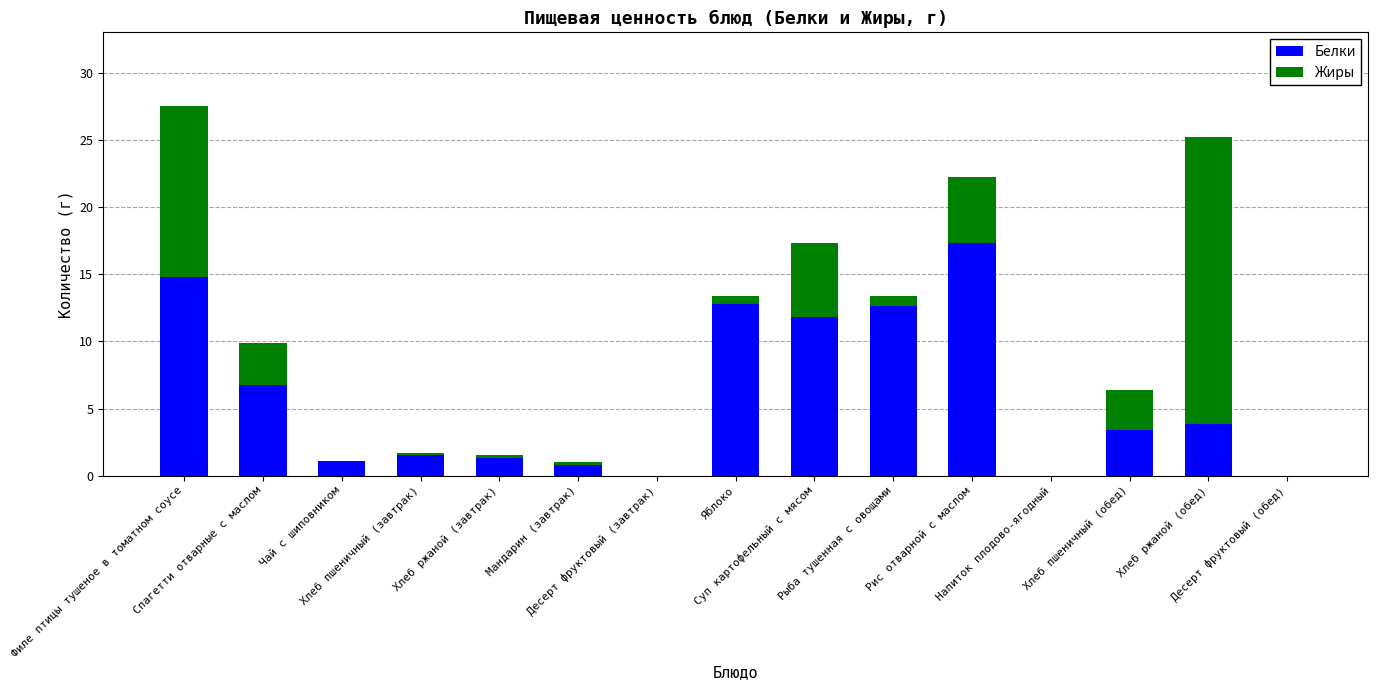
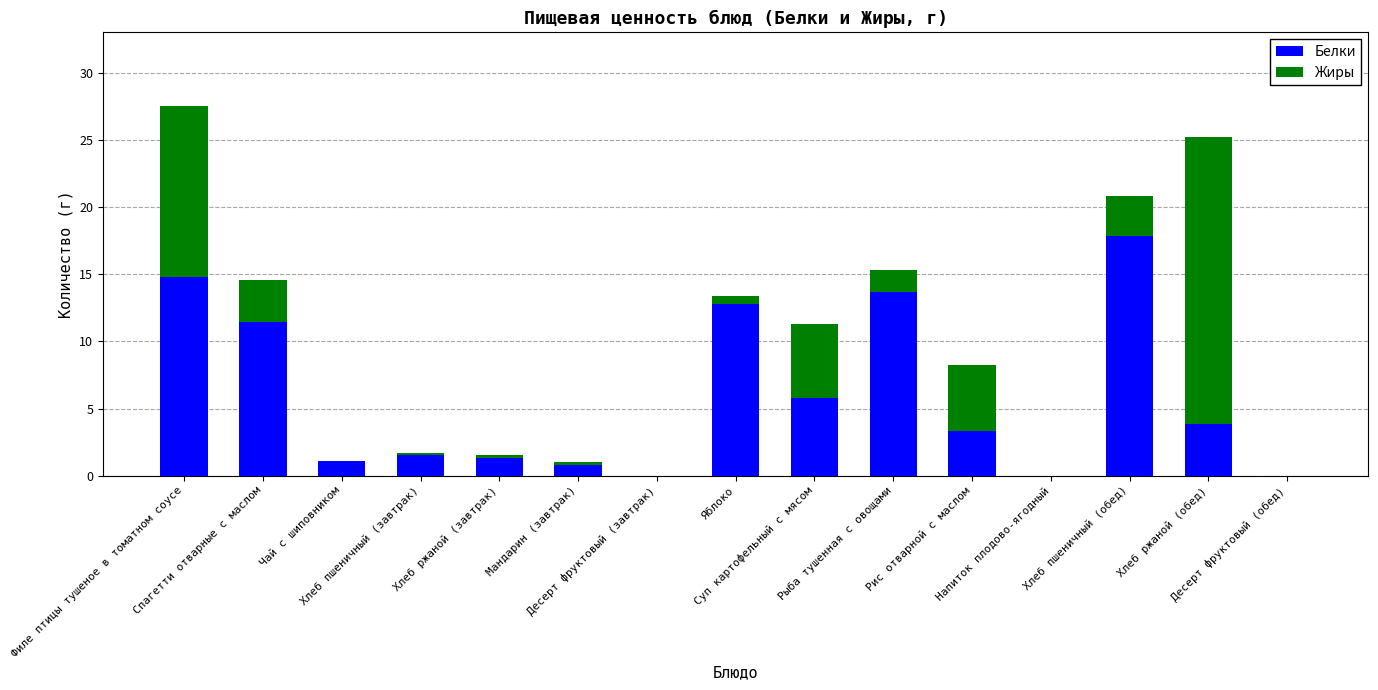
Белки, Спагетти отварные с маслом: 6.8 -> 11.5
Белки, Суп картофельный с мясом: 11.9 -> 5.8
Белки, Рыба тушенная с овощами: 12.6 -> 13.7
Жиры, Рыба тушенная с овощами: 0.8 -> 1.7
Белки, Рис отварной с маслом: 17.4 -> 3.3
Белки, Хлеб пшеничный (обед): 3.4 -> 17.9
